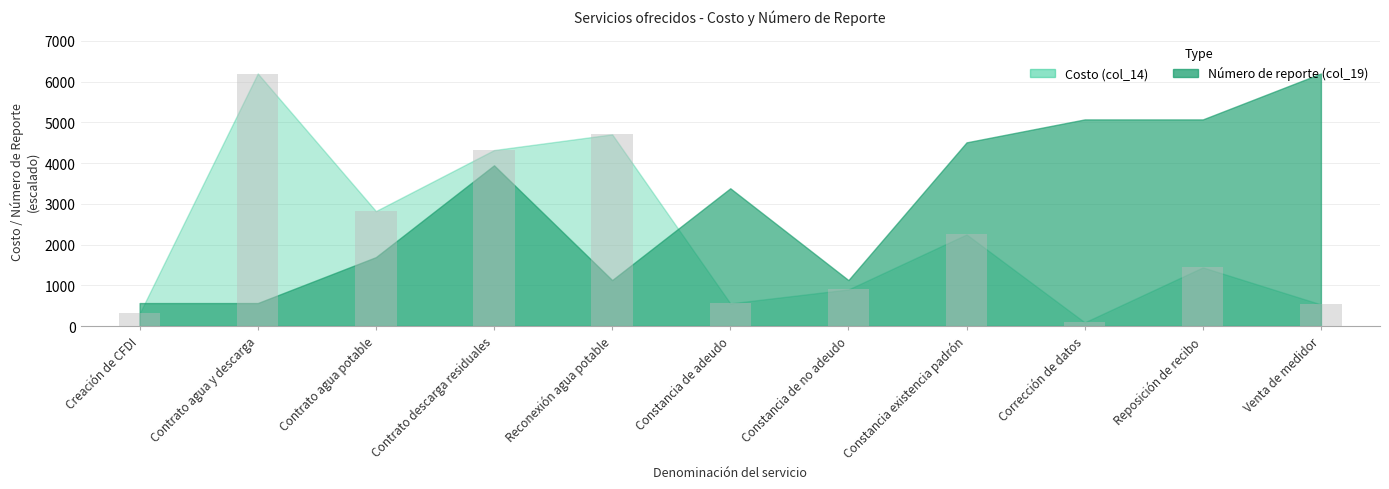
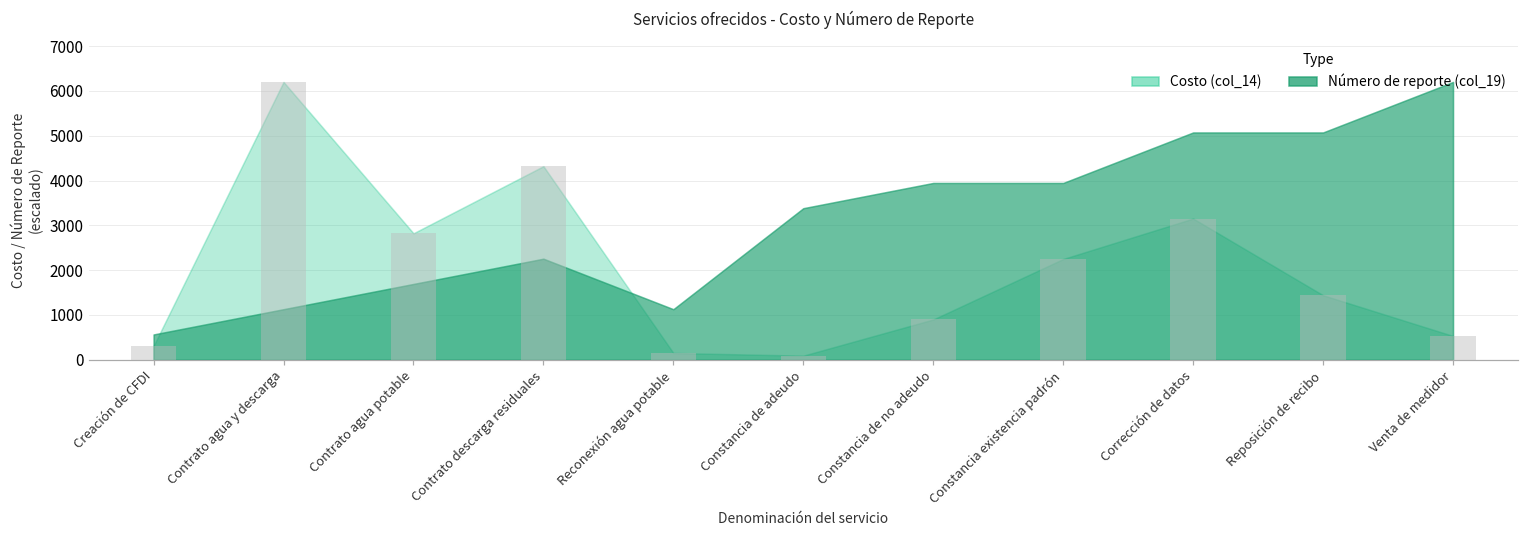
Número de reporte (col_19), Contrato agua y descarga: 600 -> 1100
Número de reporte (col_19), Contrato descarga residuales: 3900 -> 2300
Costo (col_14), Reconexión agua potable: 4700 -> 200
Costo (col_14), Constancia de adeudo: 600 -> 100
Número de reporte (col_19), Constancia de no adeudo: 1100 -> 3900
Número de reporte (col_19), Constancia existencia padrón: 4500 -> 3900
Costo (col_14), Corrección de datos: 100 -> 3200
